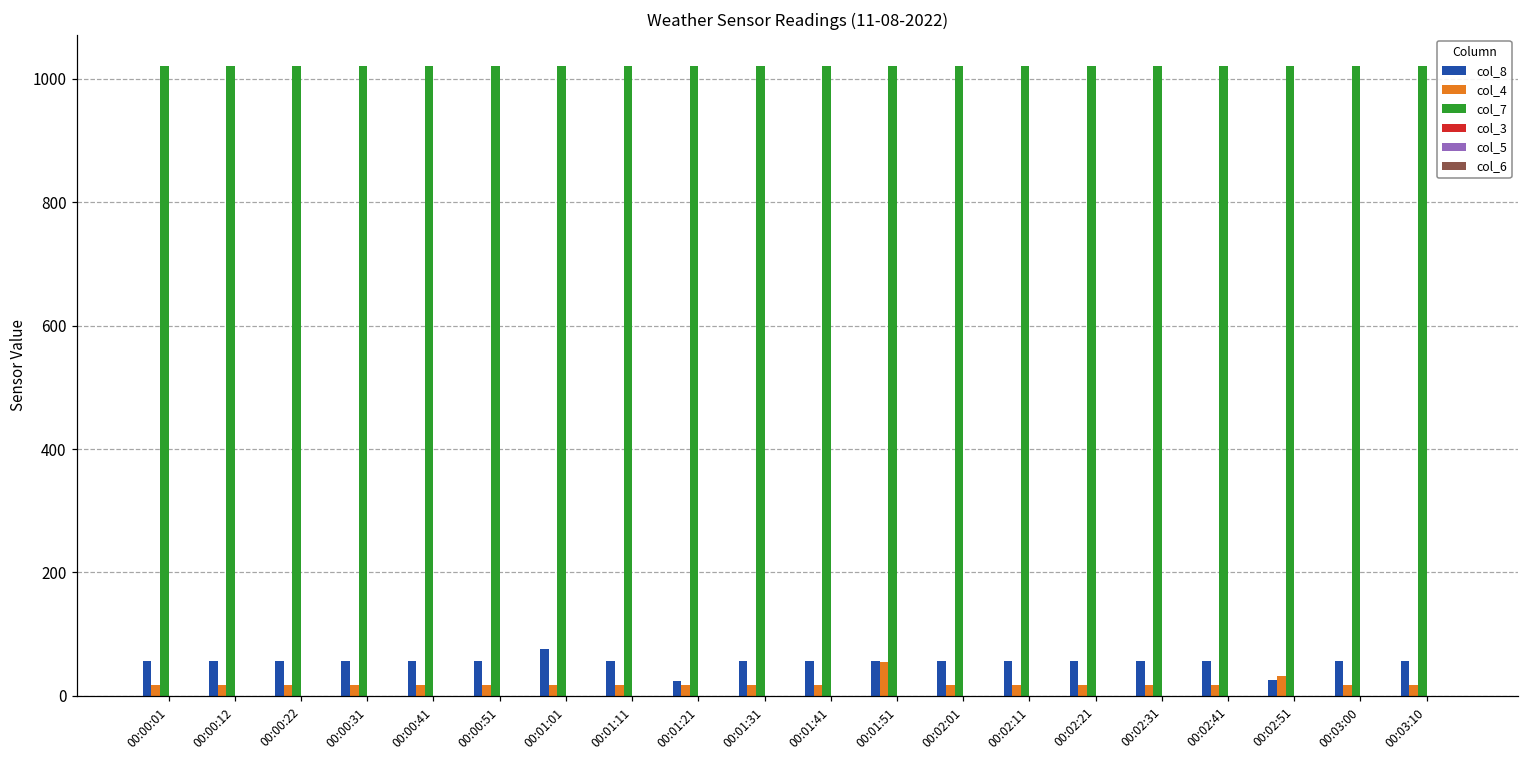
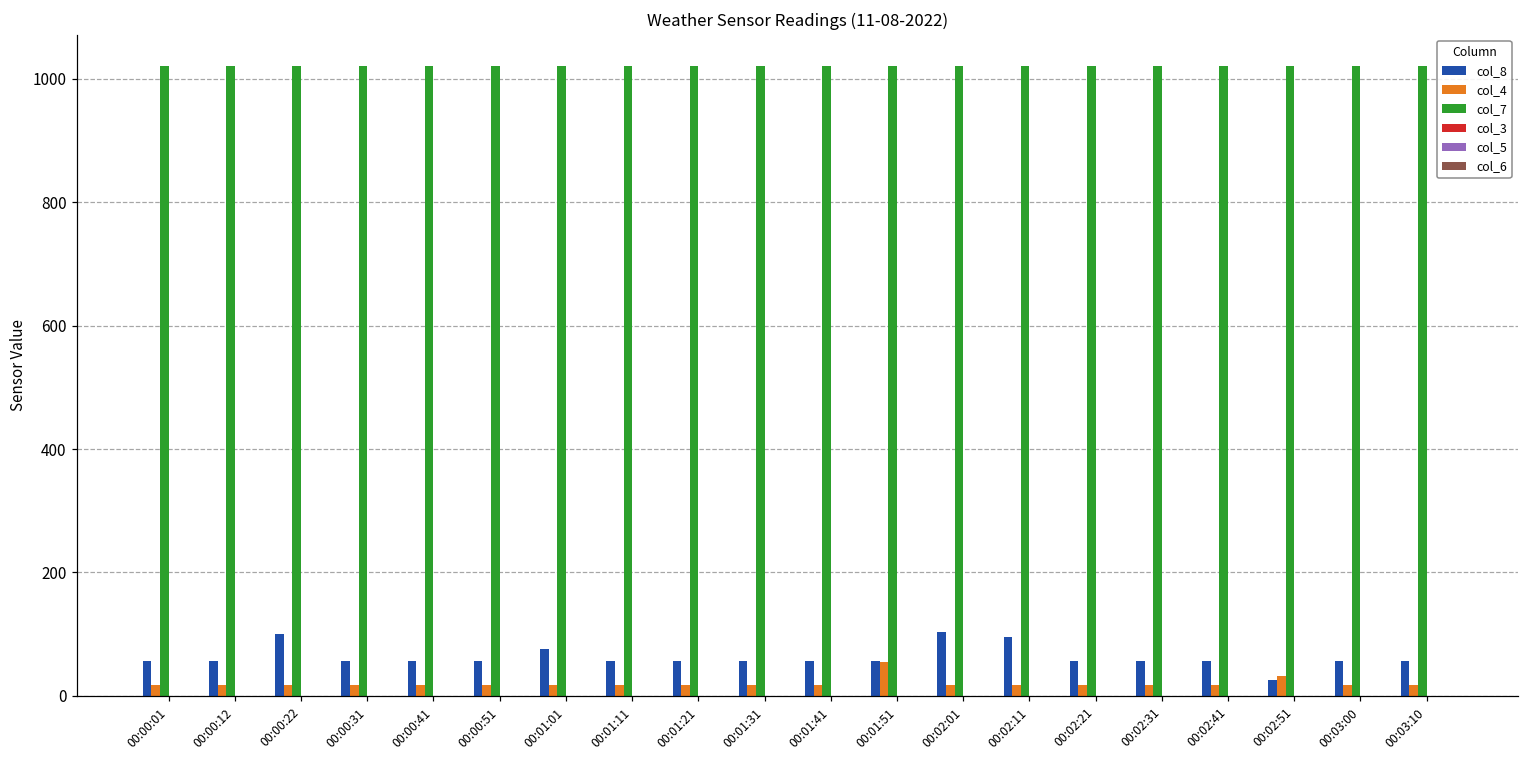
col_8, 00:00:22: 60 -> 100
col_8, 00:01:21: 20 -> 60
col_8, 00:02:01: 60 -> 100
col_8, 00:02:11: 60 -> 90
